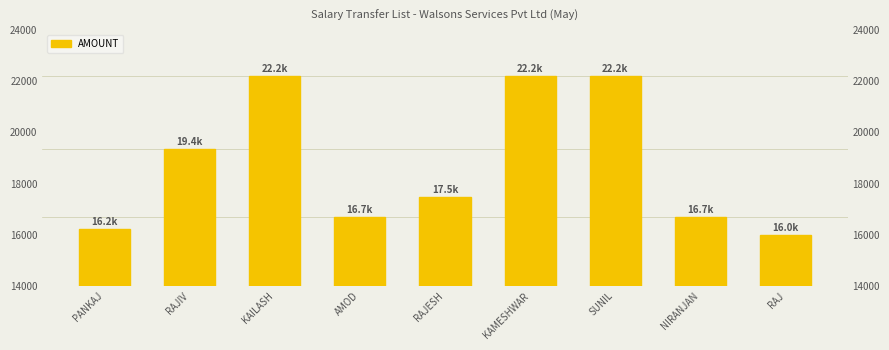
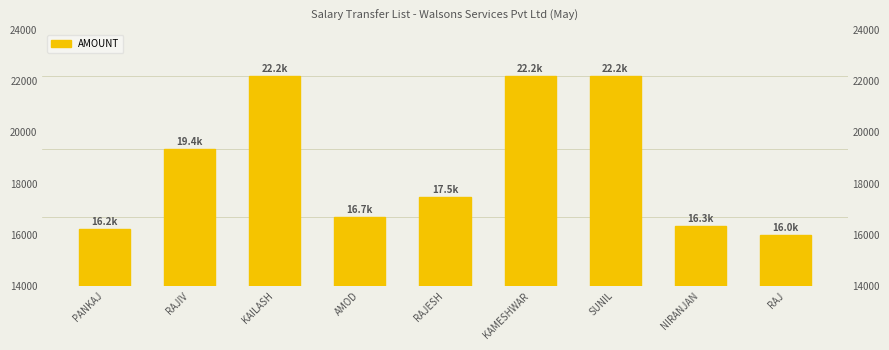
NIRANJAN: 16.7k -> 16.3k
